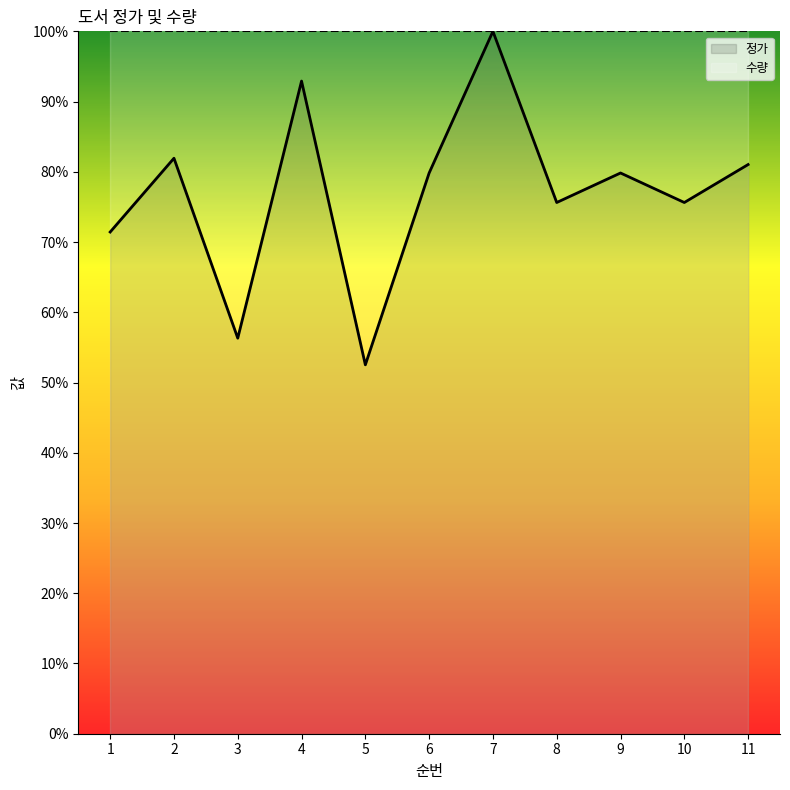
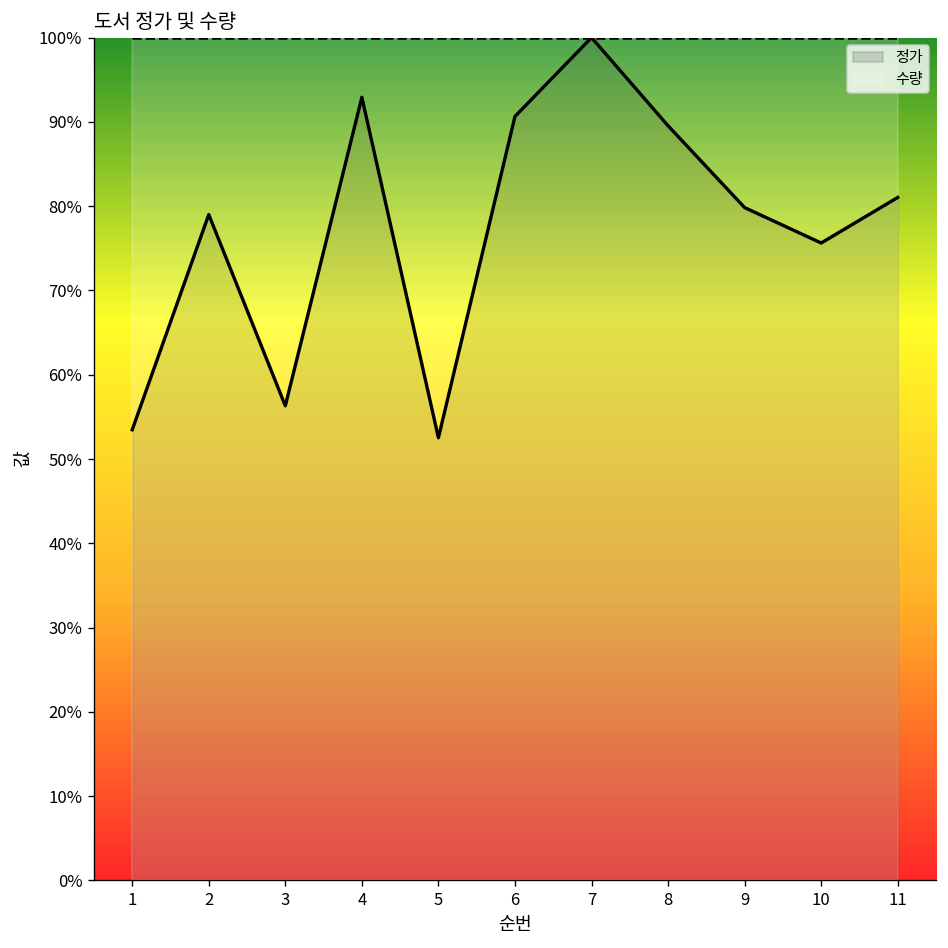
정가, 1: 71% -> 53%
정가, 2: 82% -> 79%
정가, 6: 80% -> 91%
정가, 8: 76% -> 90%
